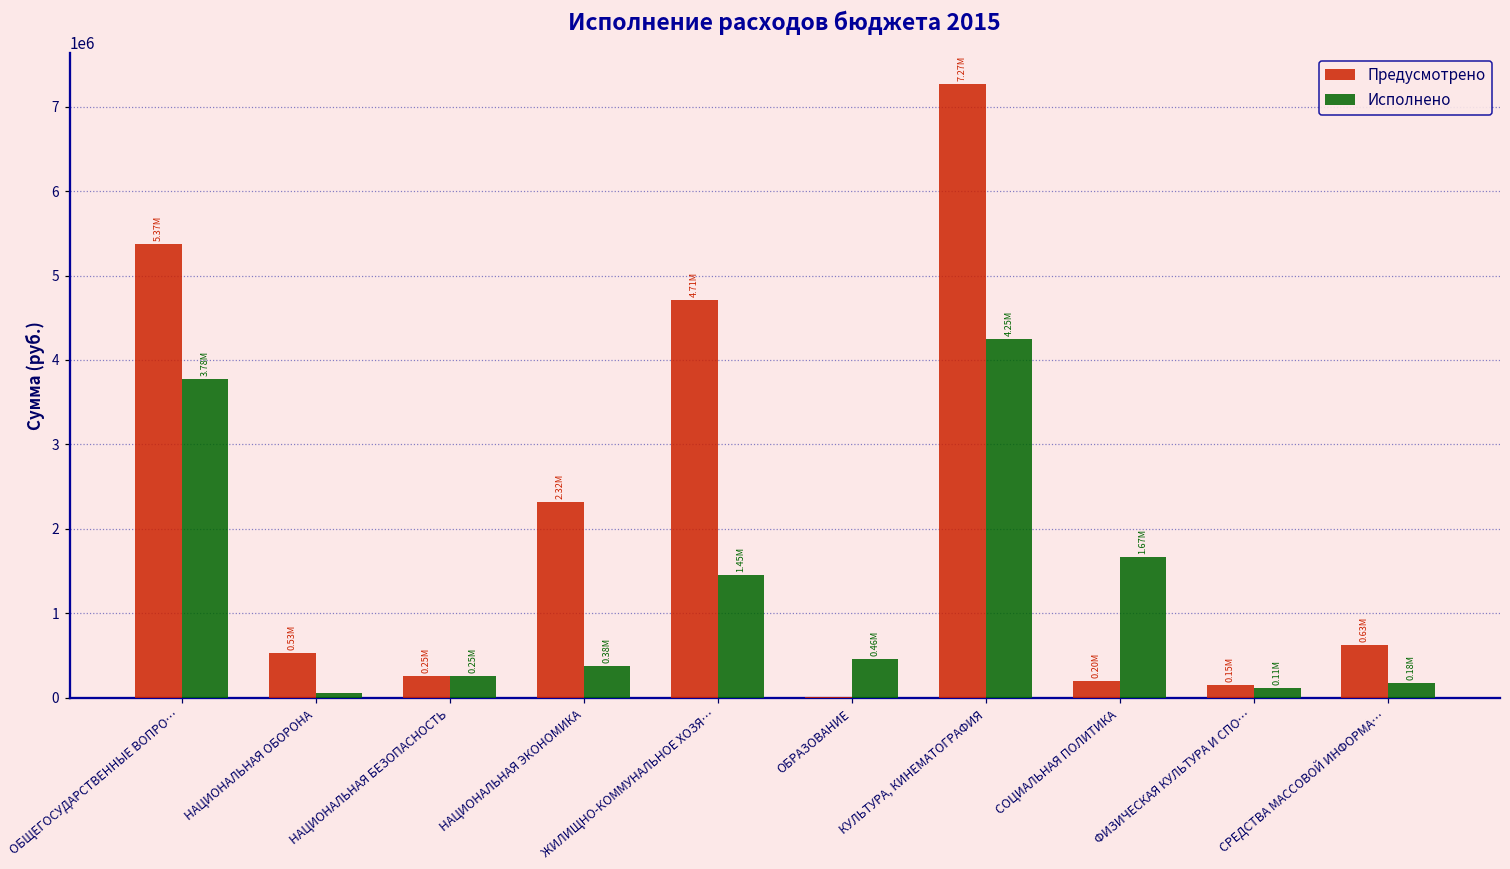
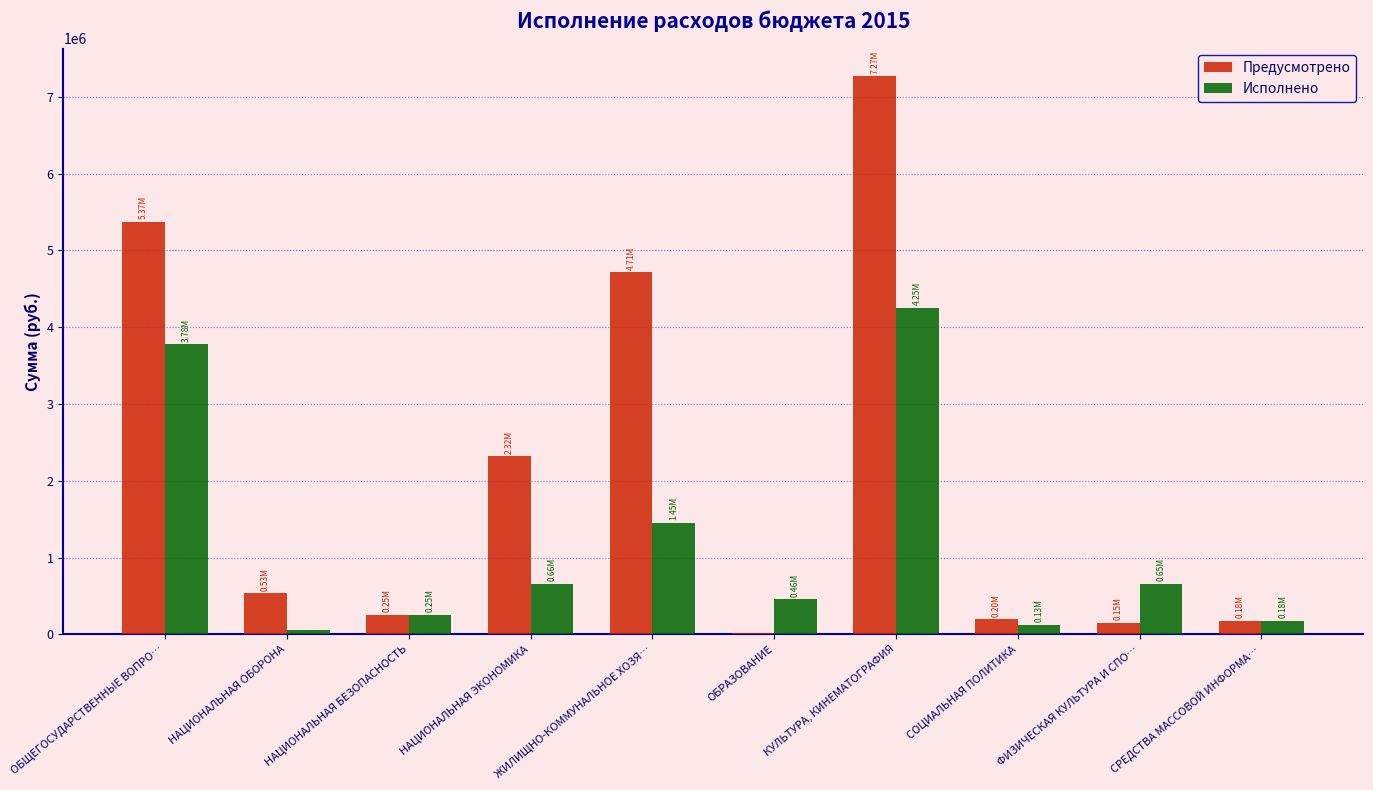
Исполнено, НАЦИОНАЛЬНАЯ ЭКОНОМИКА: 0.38M -> 0.66M
Исполнено, СОЦИАЛЬНАЯ ПОЛИТИКА: 1.67M -> 0.13M
Исполнено, ФИЗИЧЕСКАЯ КУЛЬТУРА И СПО…: 0.11M -> 0.65M
Предусмотрено, СРЕДСТВА МАССОВОЙ ИНФОРМА…: 0.63M -> 0.18M
